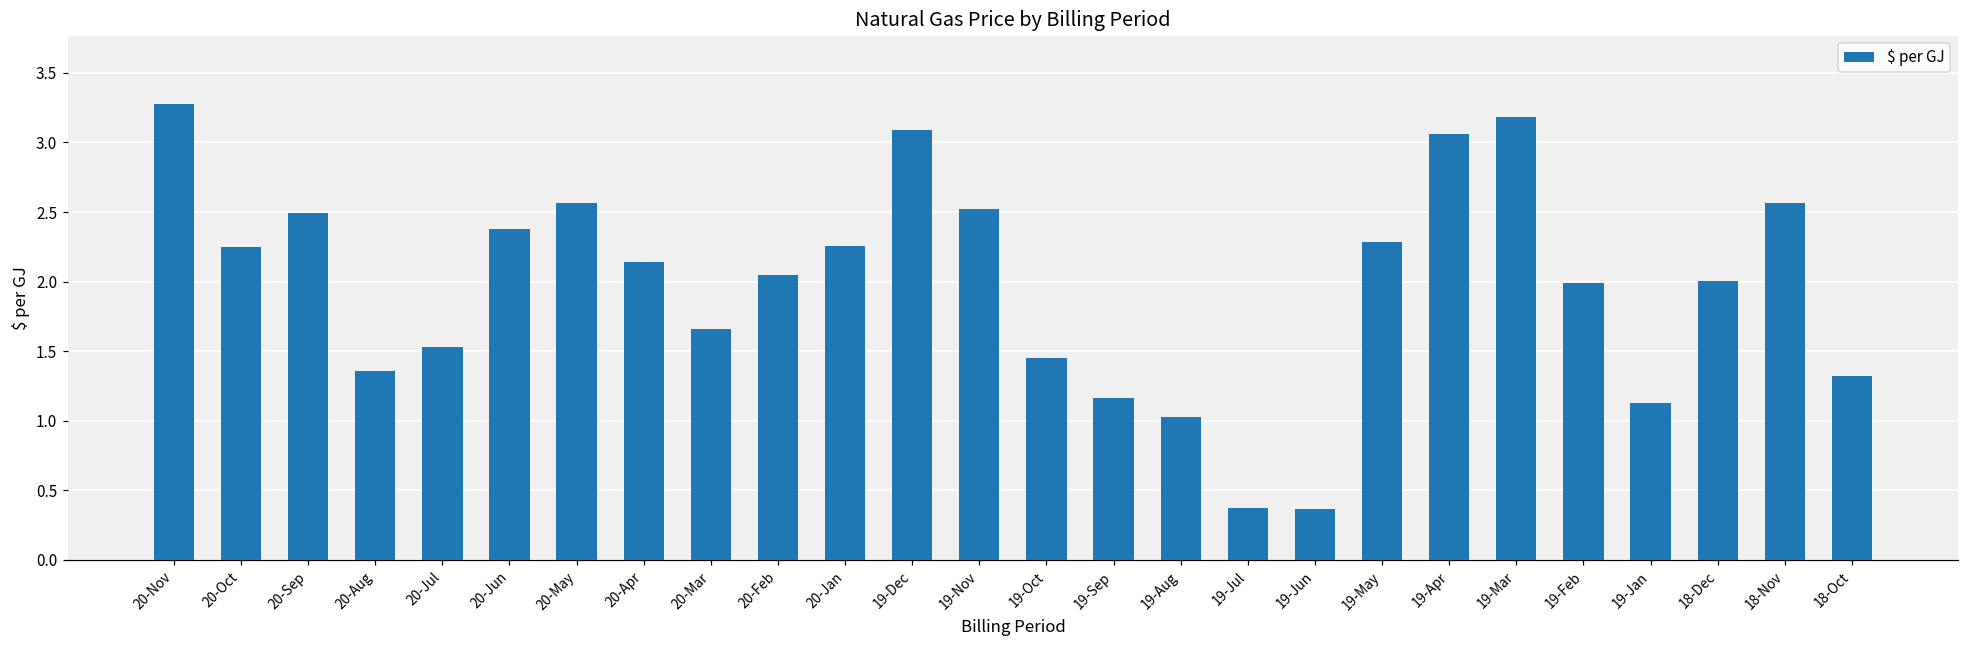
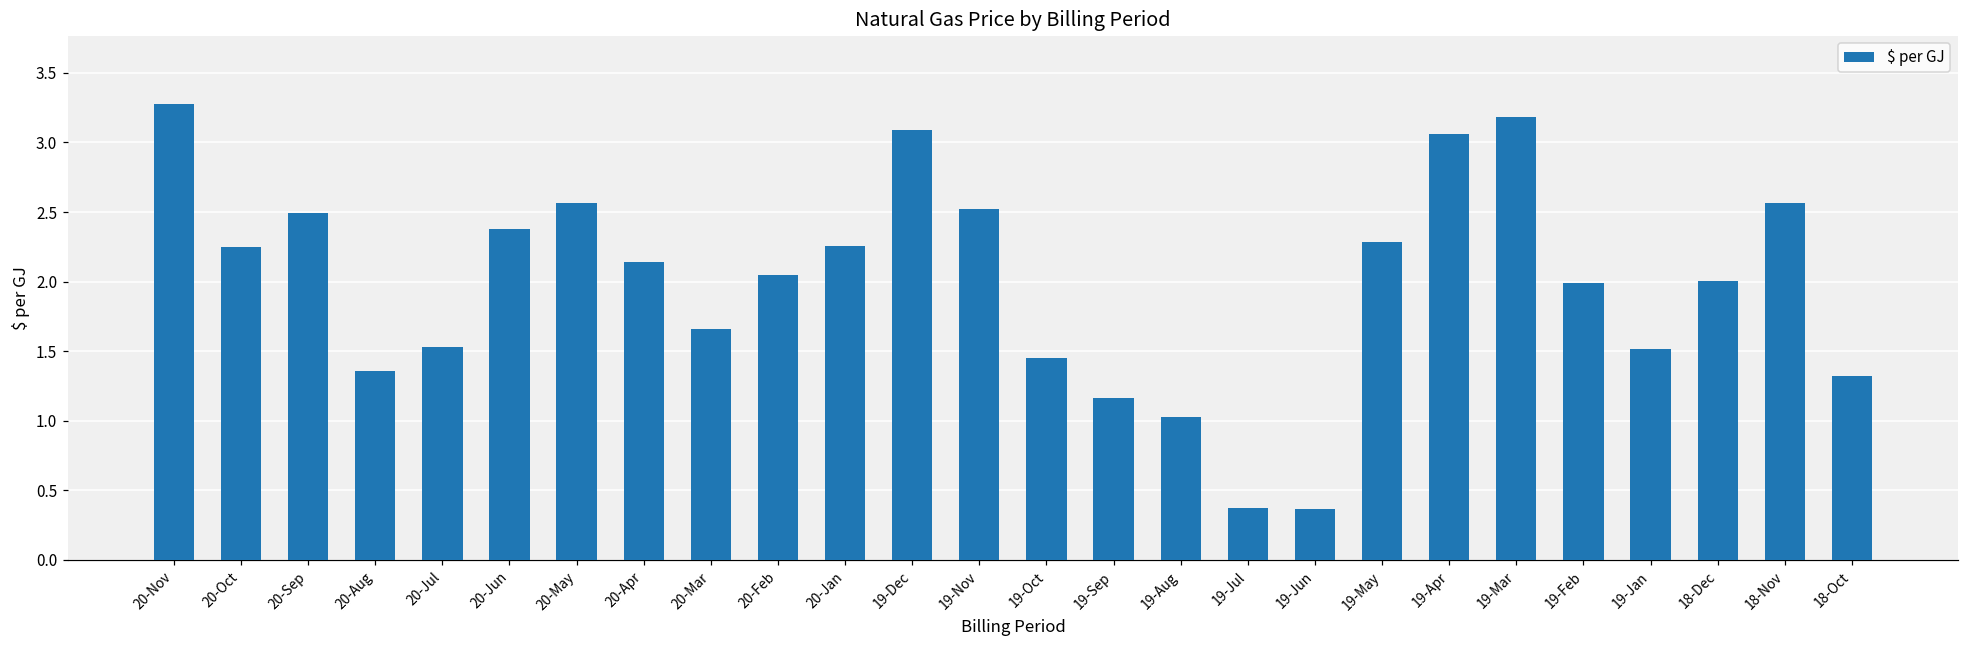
19-Jan: 1.13 -> 1.52
